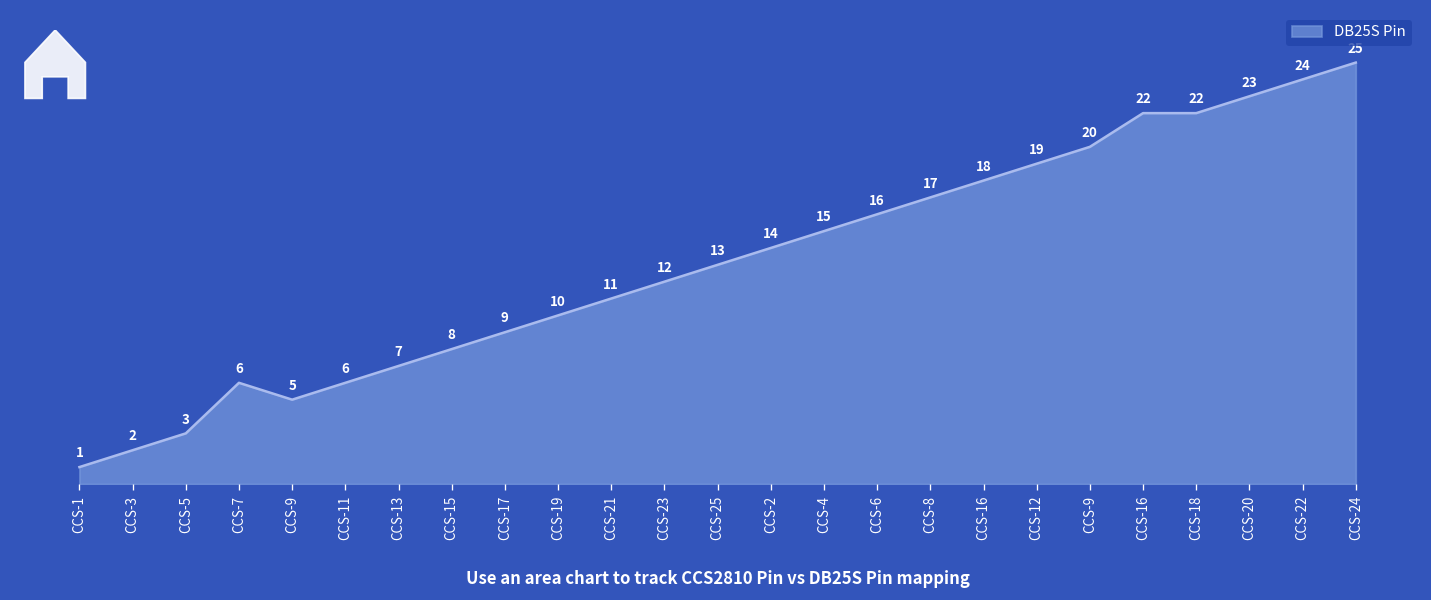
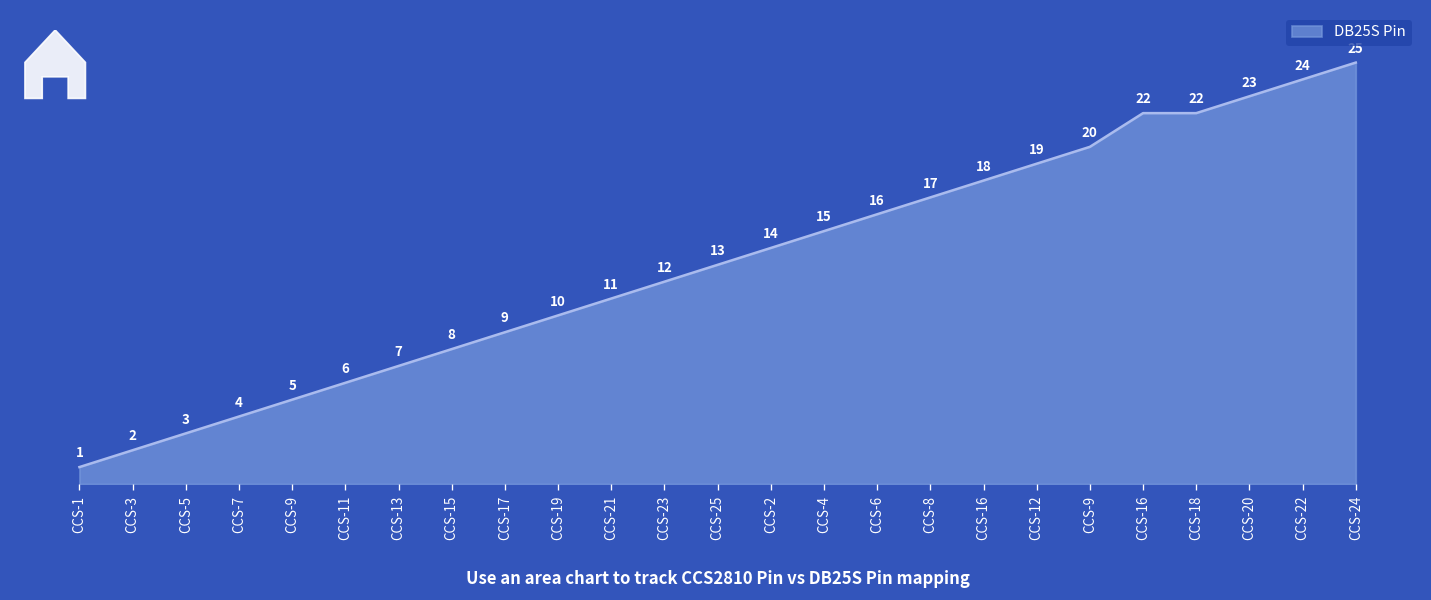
CCS-7: 6 -> 4
